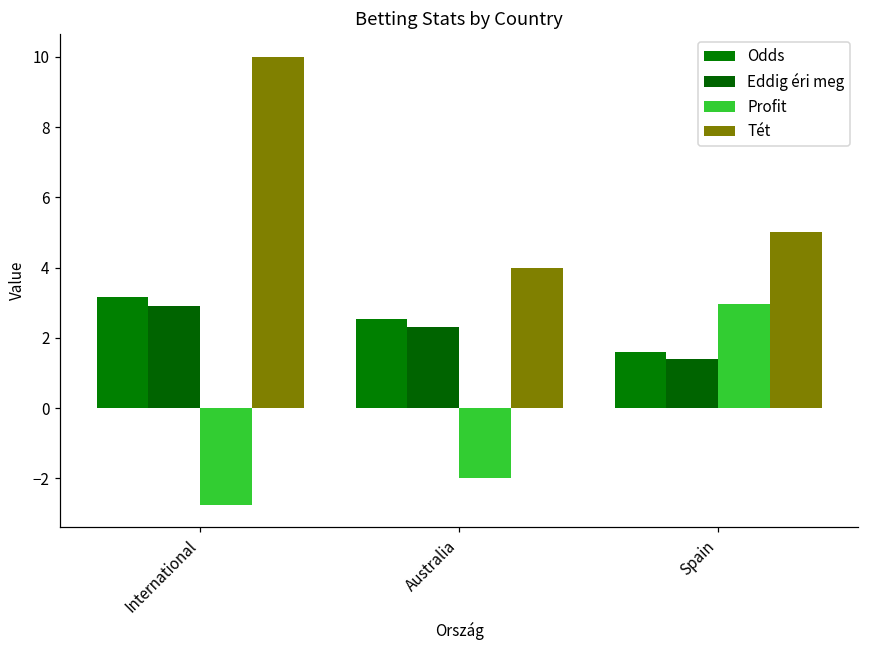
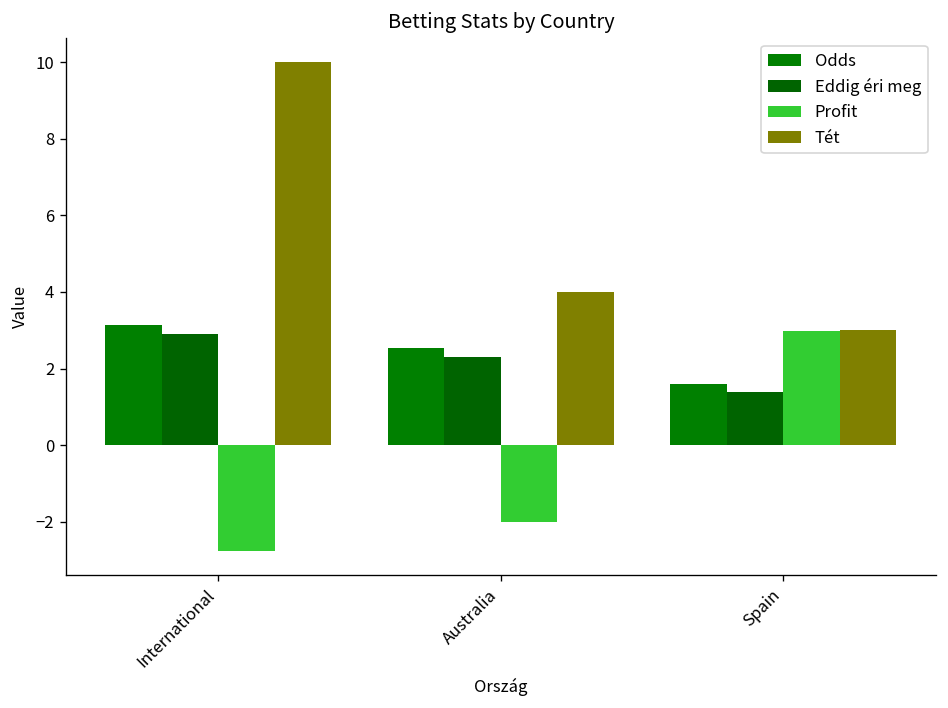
Tét, Spain: 5 -> 3
